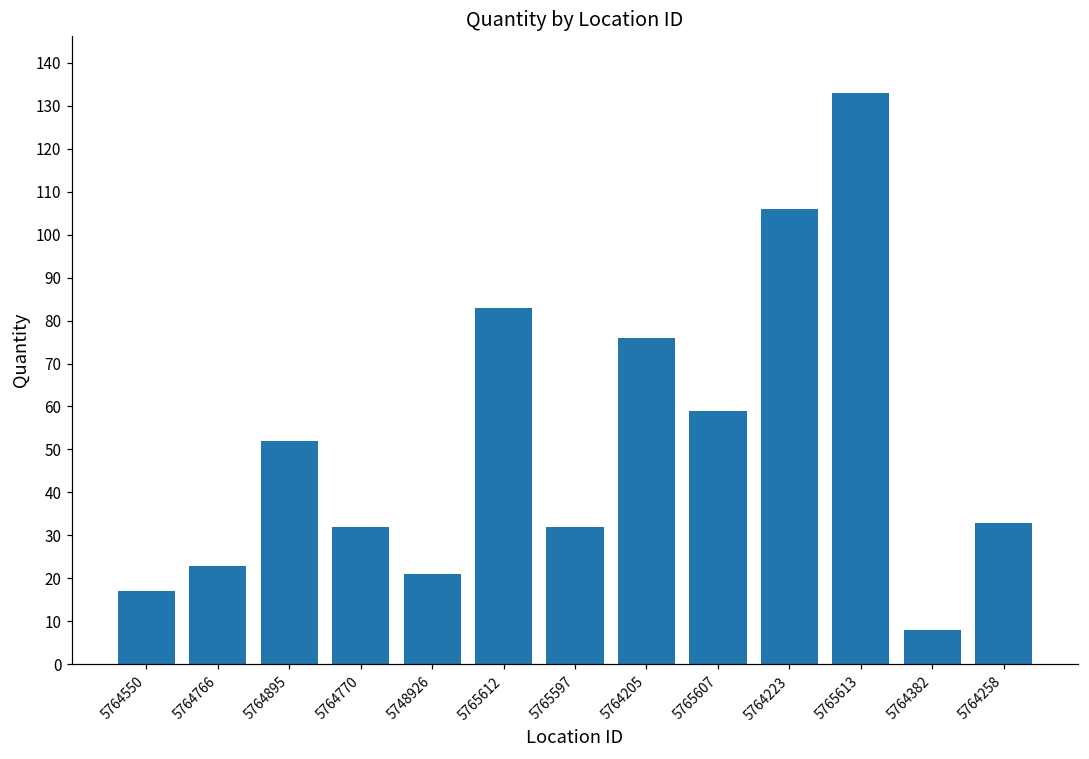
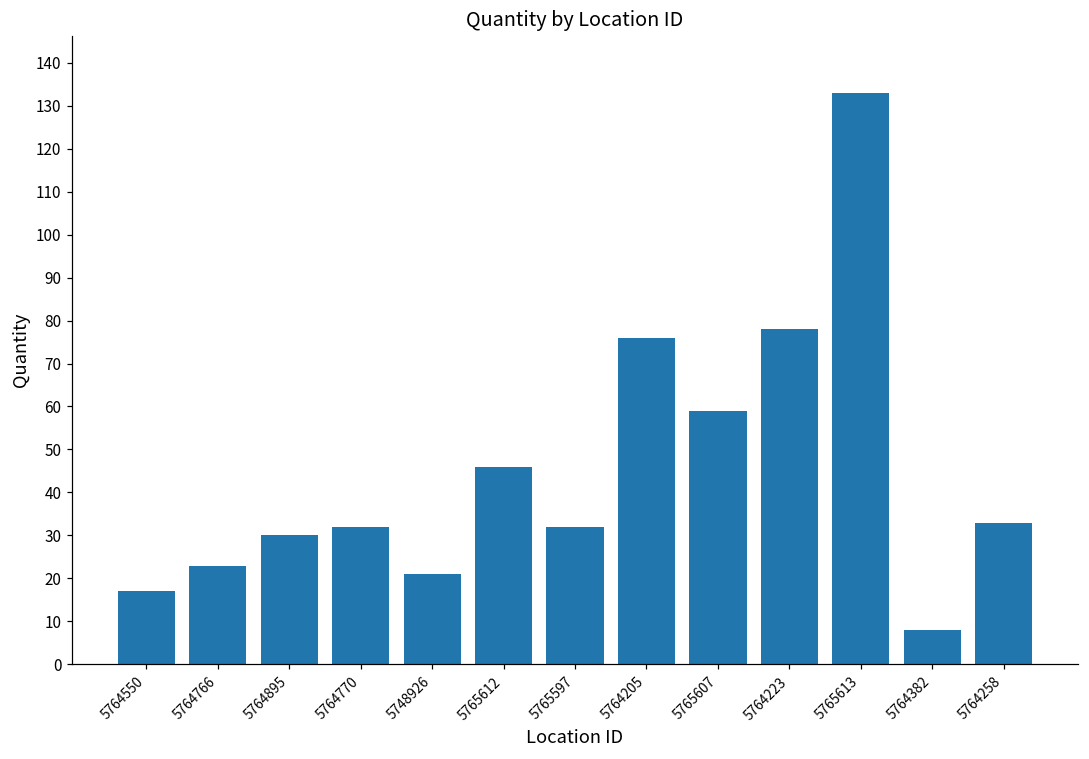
5764895: 52 -> 30
5765612: 83 -> 46
5764223: 106 -> 78
